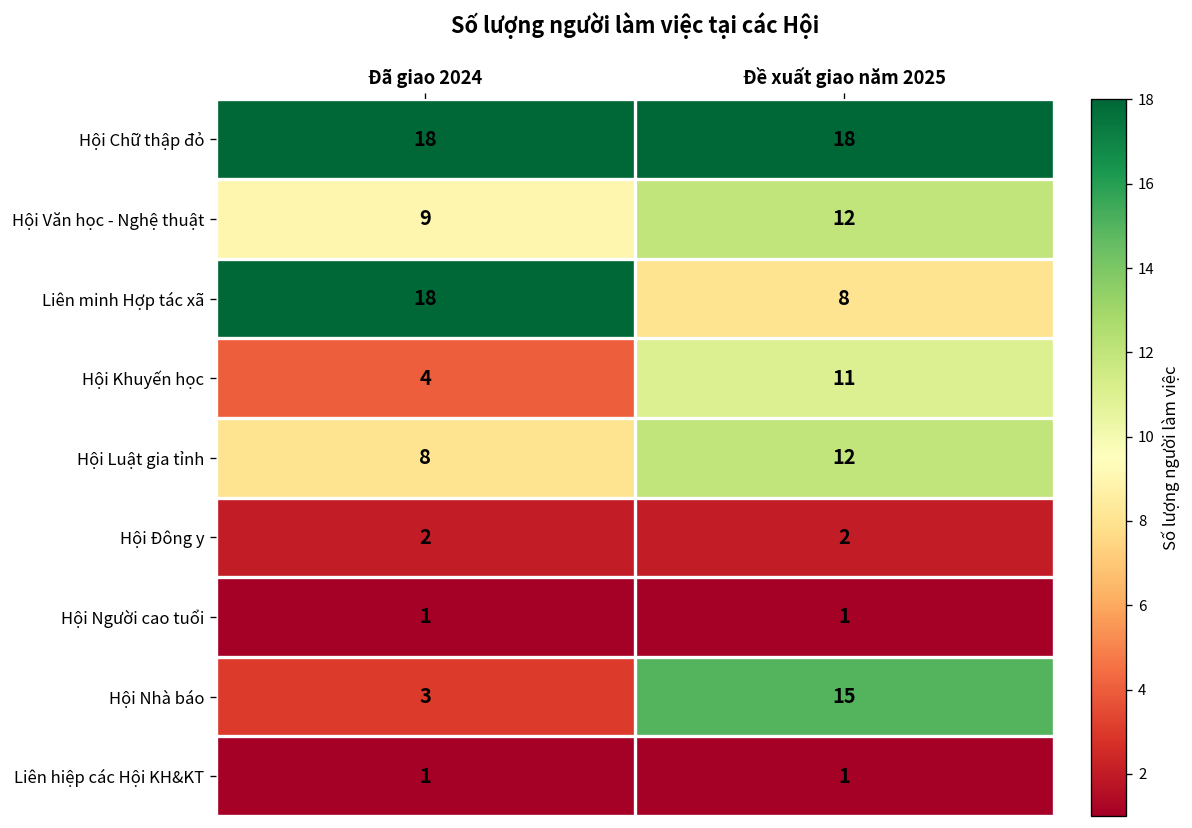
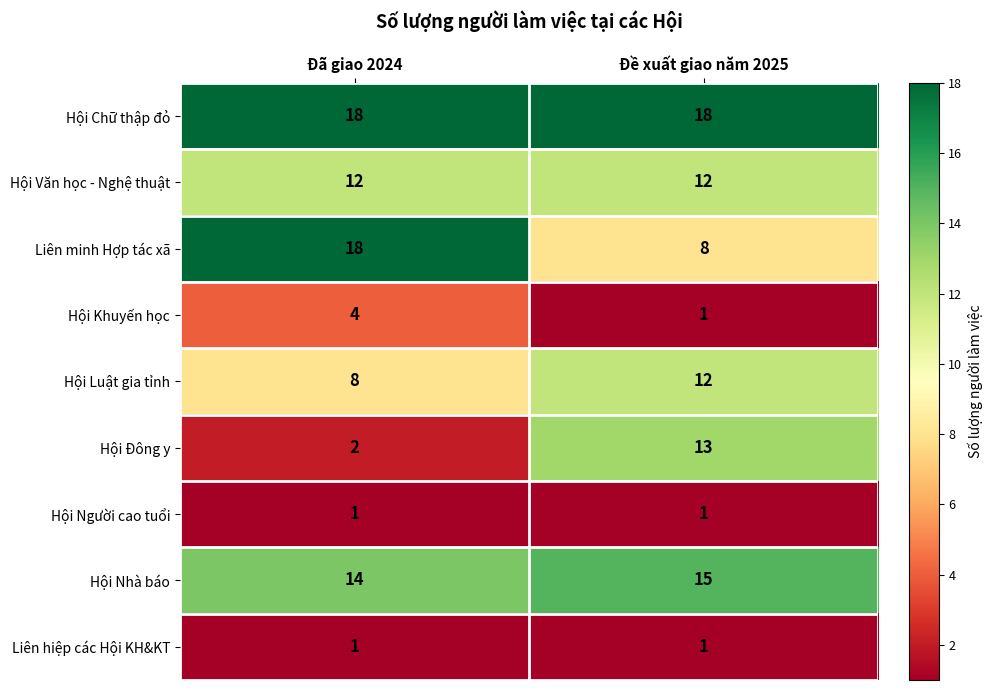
Hội Văn học - Nghệ thuật, Đã giao 2024: 9 -> 12
Hội Khuyến học, Đề xuất giao năm 2025: 11 -> 1
Hội Đông y, Đề xuất giao năm 2025: 2 -> 13
Hội Nhà báo, Đã giao 2024: 3 -> 14
